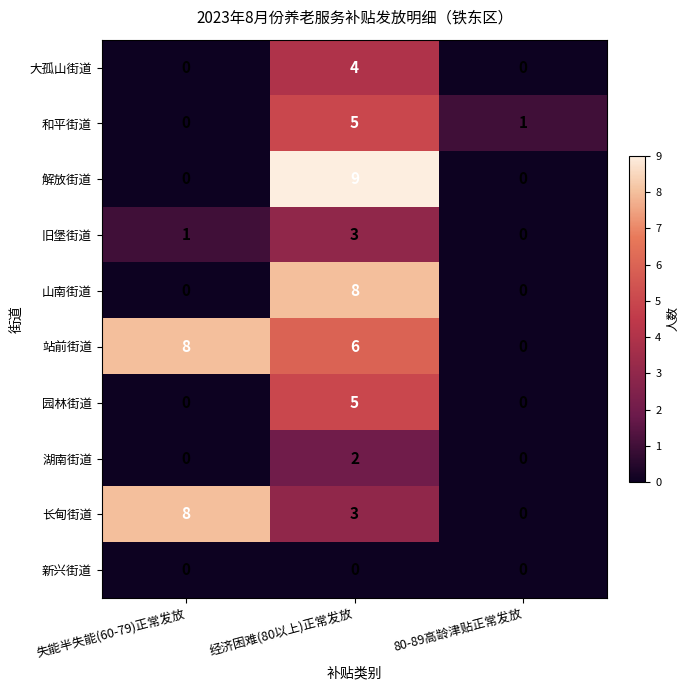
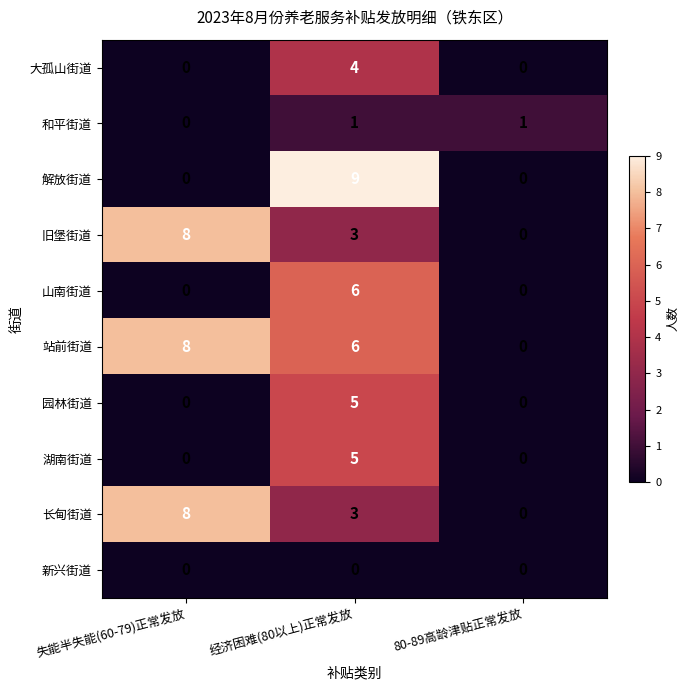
和平街道, 经济困难(80以上)正常发放: 5 -> 1
旧堡街道, 失能半失能(60-79)正常发放: 1 -> 8
山南街道, 经济困难(80以上)正常发放: 8 -> 6
湖南街道, 经济困难(80以上)正常发放: 2 -> 5
